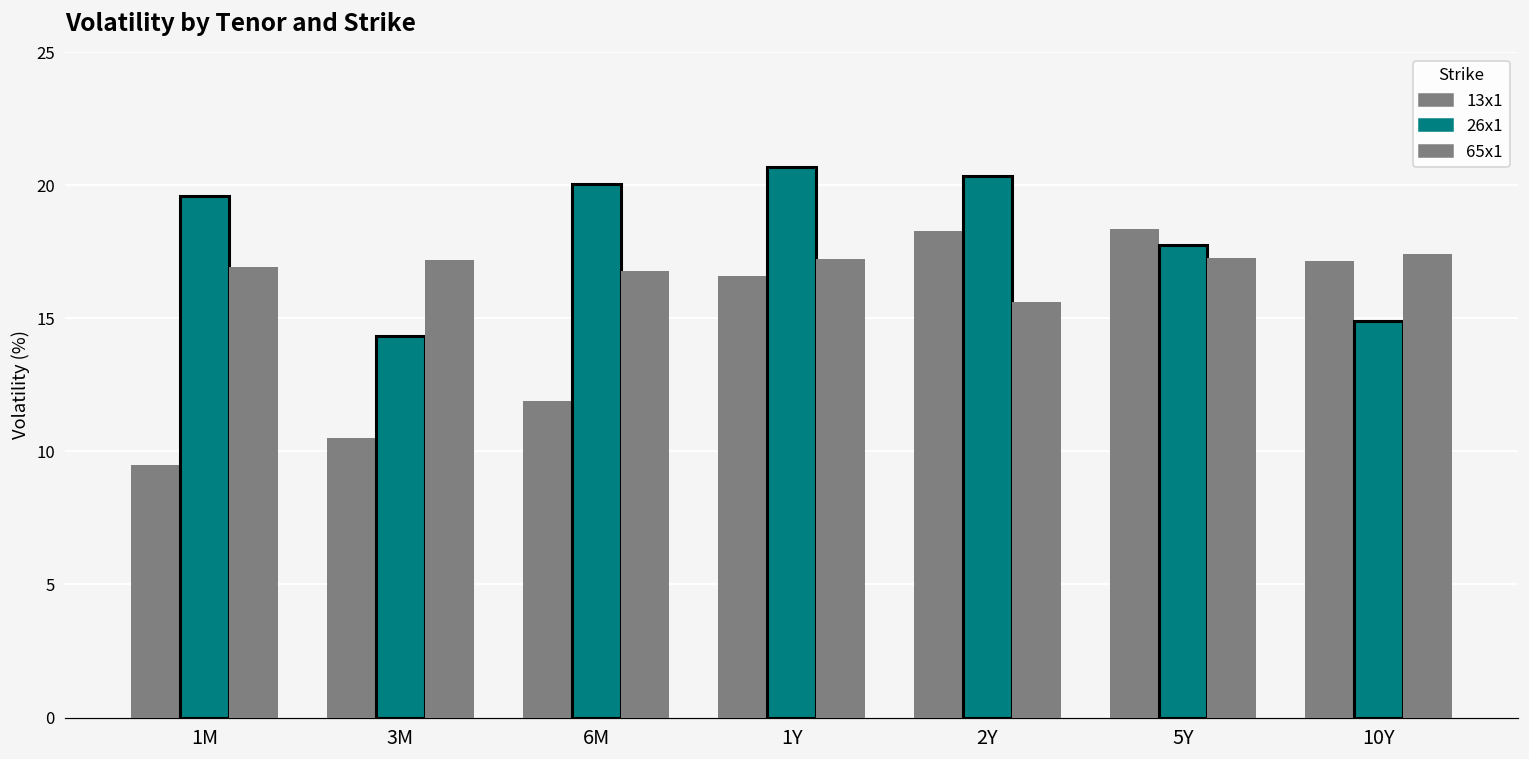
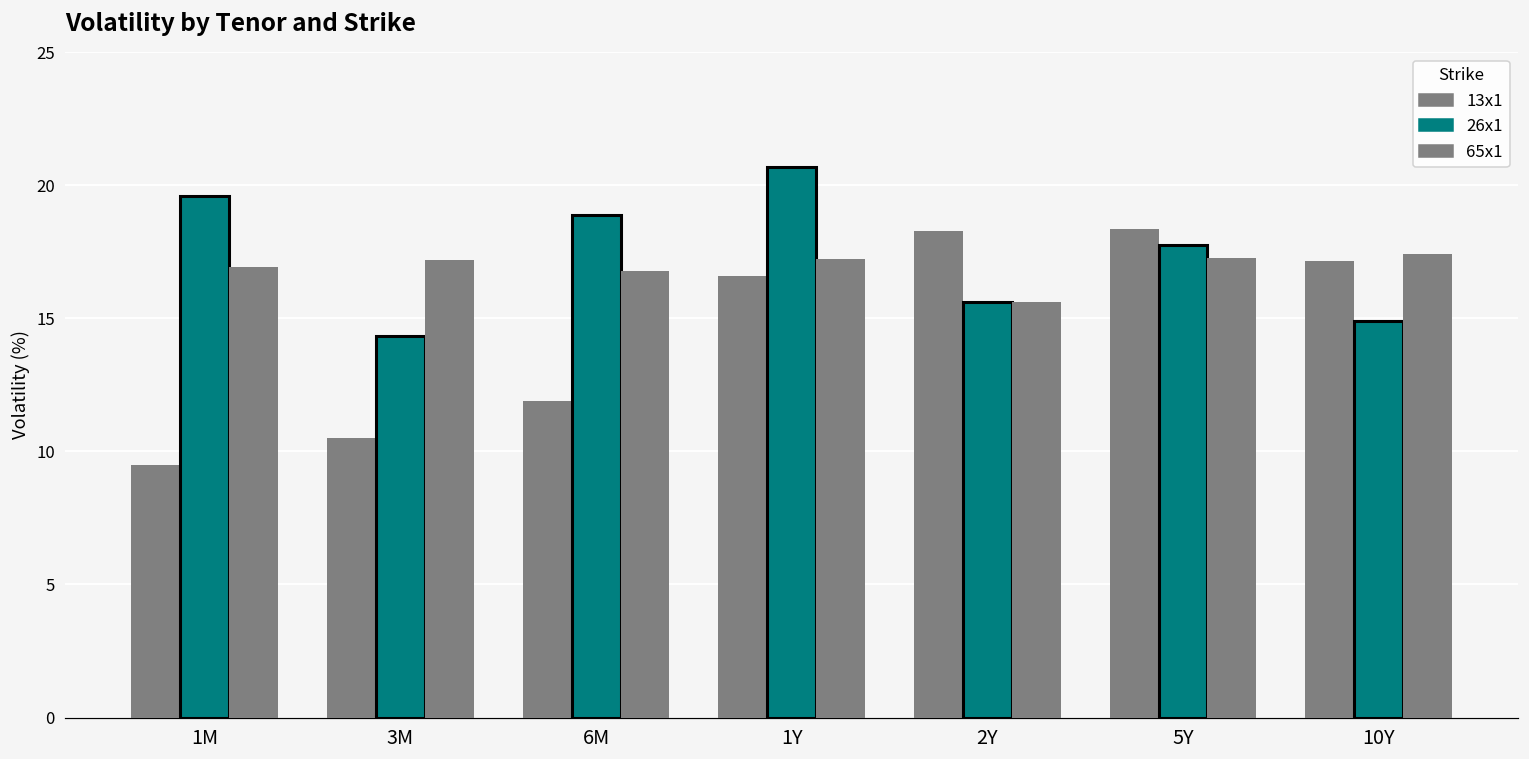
26x1, 6M: 20.1 -> 18.9
26x1, 2Y: 20.3 -> 15.6
